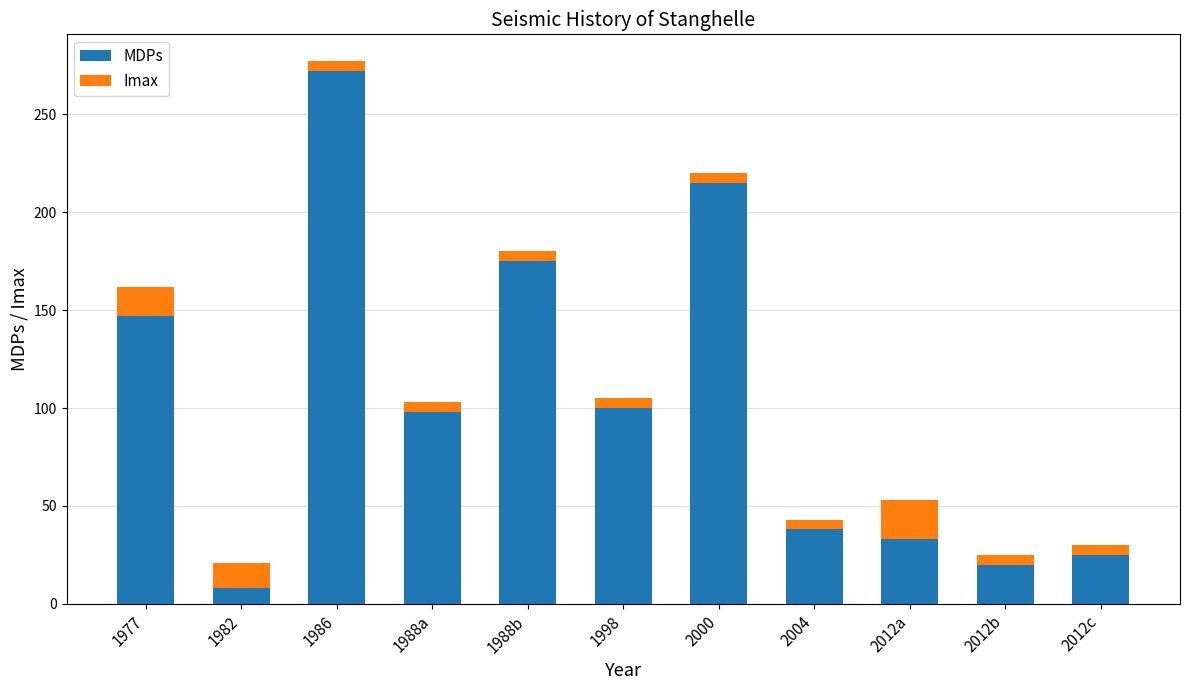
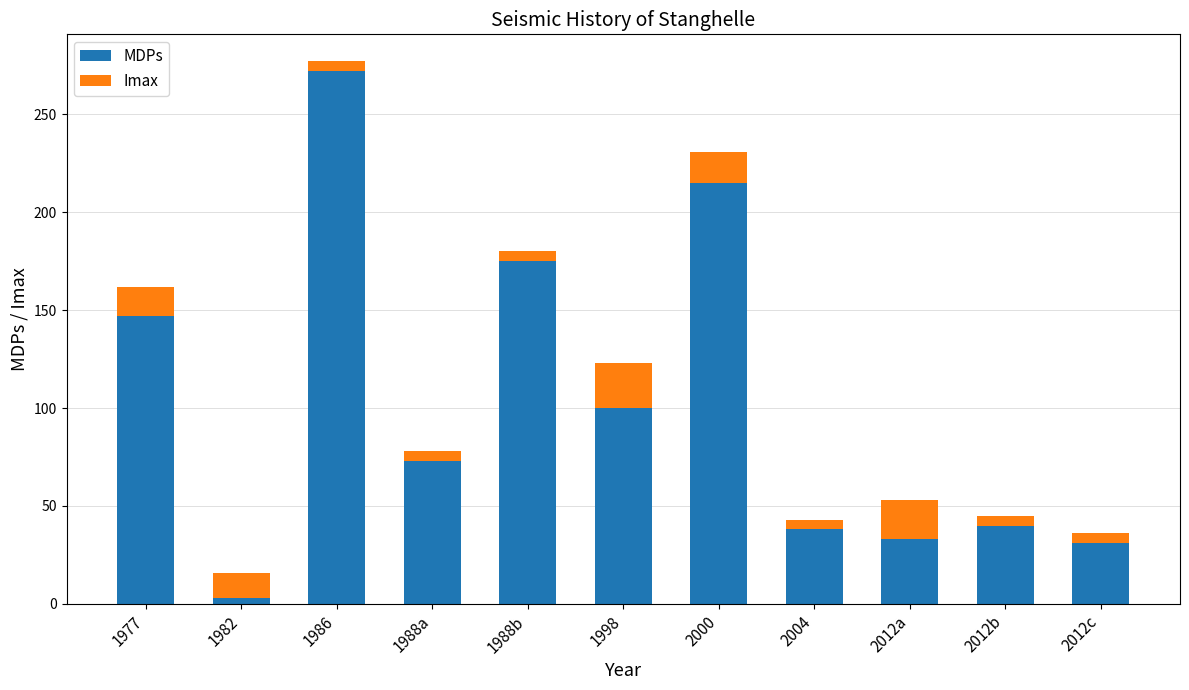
MDPs, 1982: 8 -> 3
MDPs, 1988a: 98 -> 73
Imax, 1998: 5 -> 23
Imax, 2000: 5 -> 16
MDPs, 2012b: 20 -> 40
MDPs, 2012c: 25 -> 31
